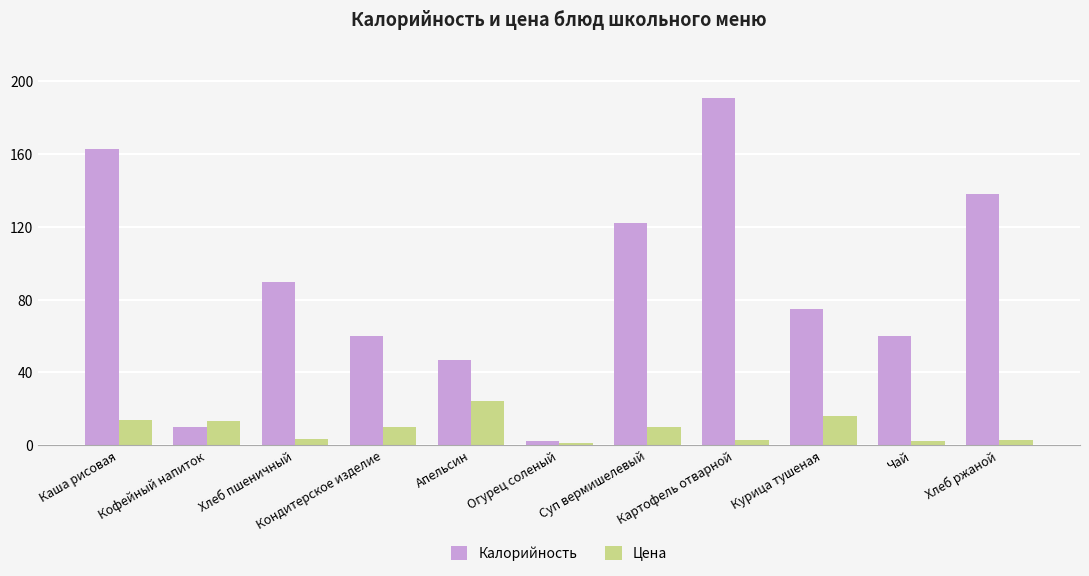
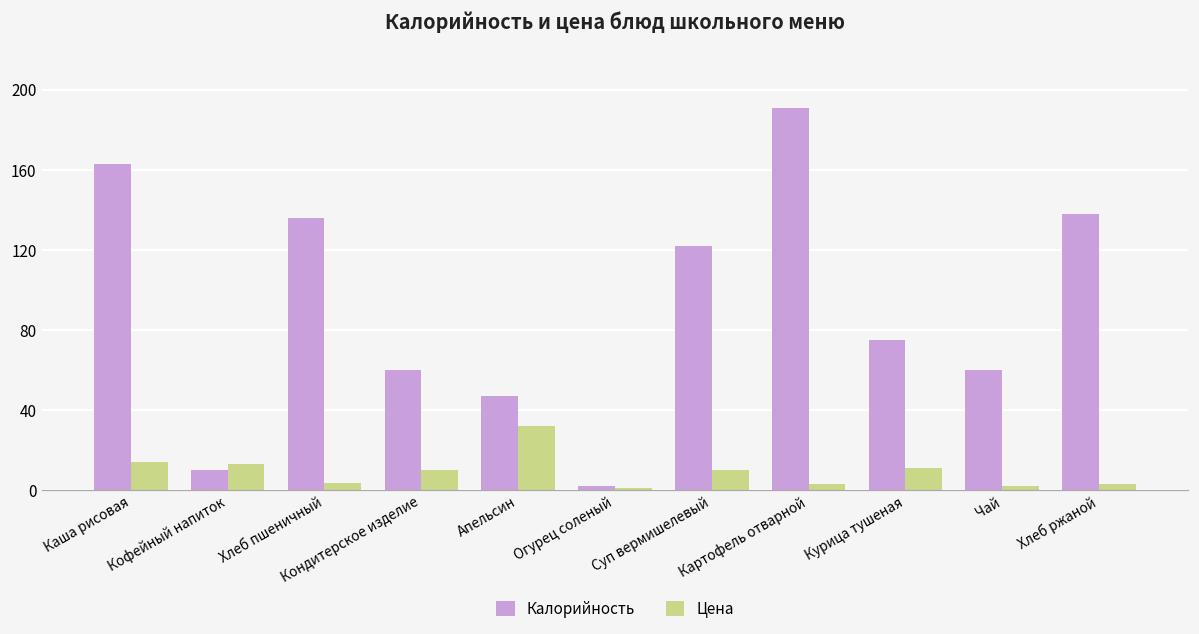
Калорийность, Хлеб пшеничный: 90 -> 136
Цена, Апельсин: 24 -> 32
Цена, Курица тушеная: 16 -> 11
